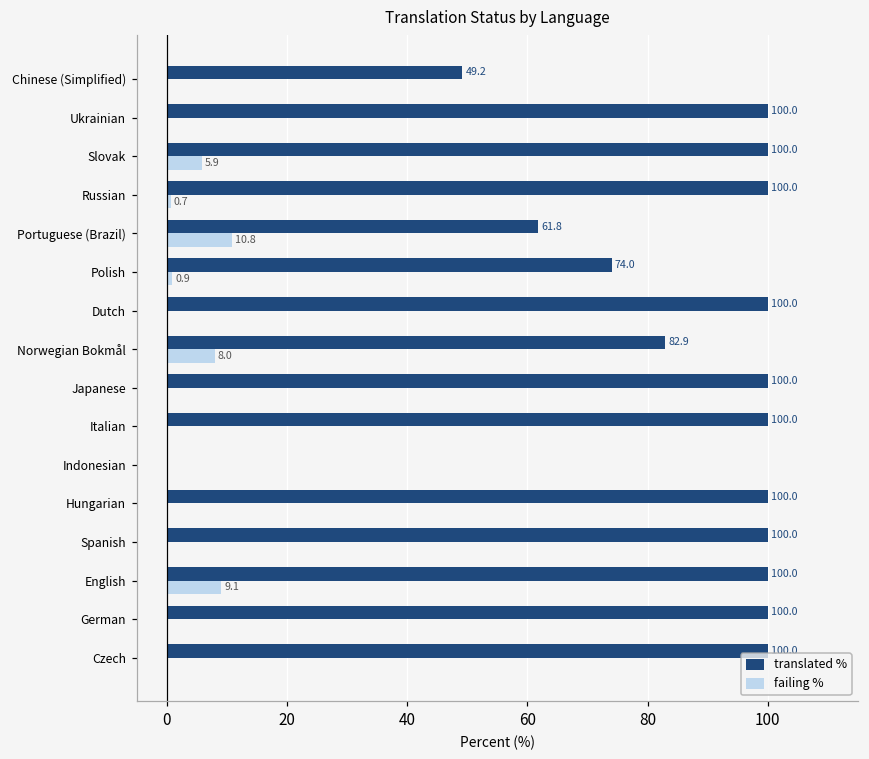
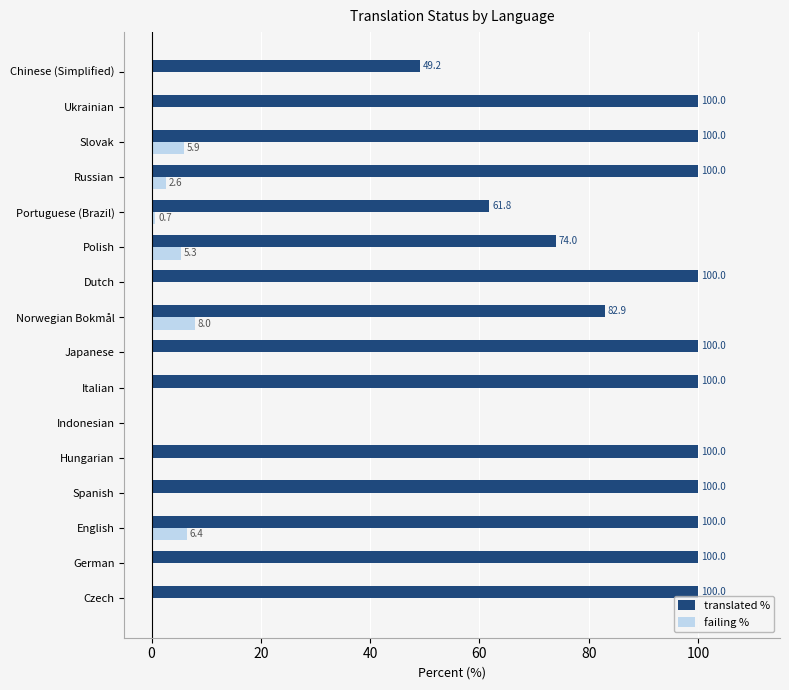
failing %, Russian: 0.7 -> 2.6
failing %, Portuguese (Brazil): 10.8 -> 0.7
failing %, Polish: 0.9 -> 5.3
failing %, English: 9.1 -> 6.4
